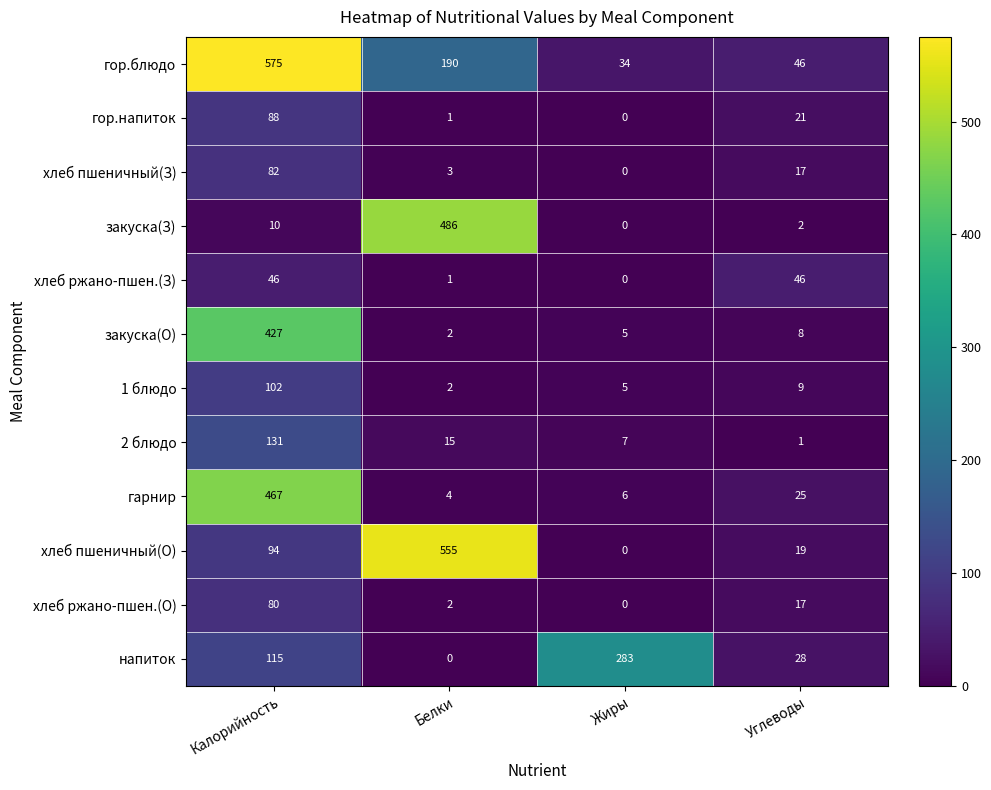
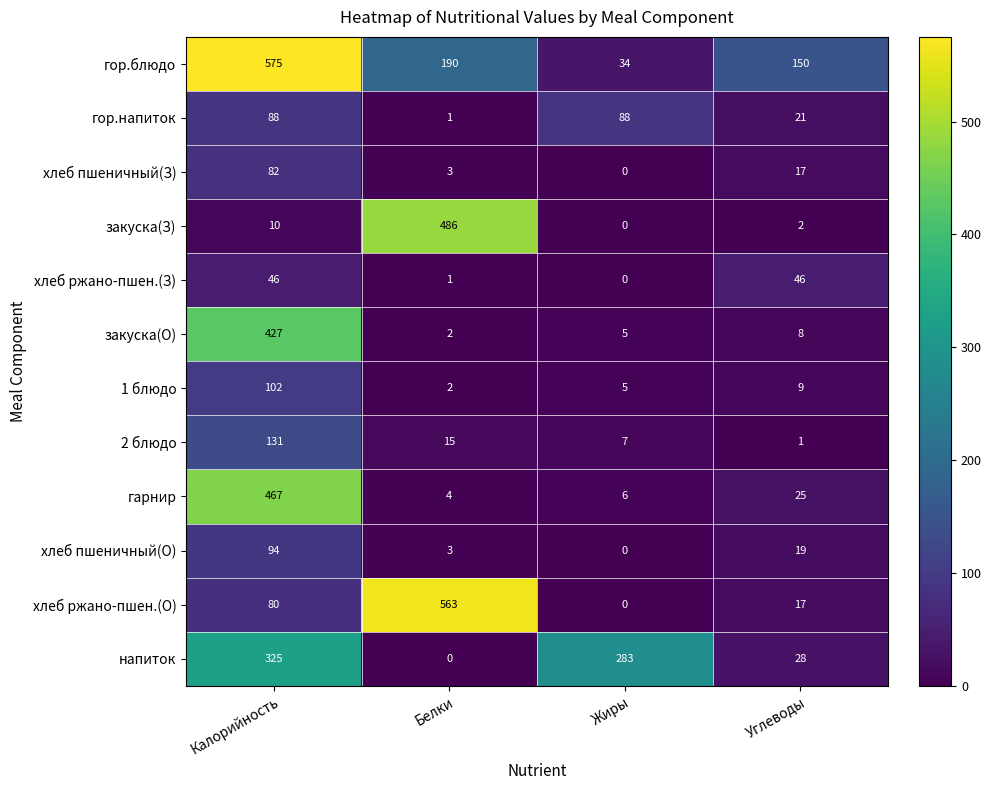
гор.блюдо, Углеводы: 46 -> 150
гор.напиток, Жиры: 0 -> 88
хлеб пшеничный(О), Белки: 555 -> 3
хлеб ржано-пшен.(О), Белки: 2 -> 563
напиток, Калорийность: 115 -> 325
